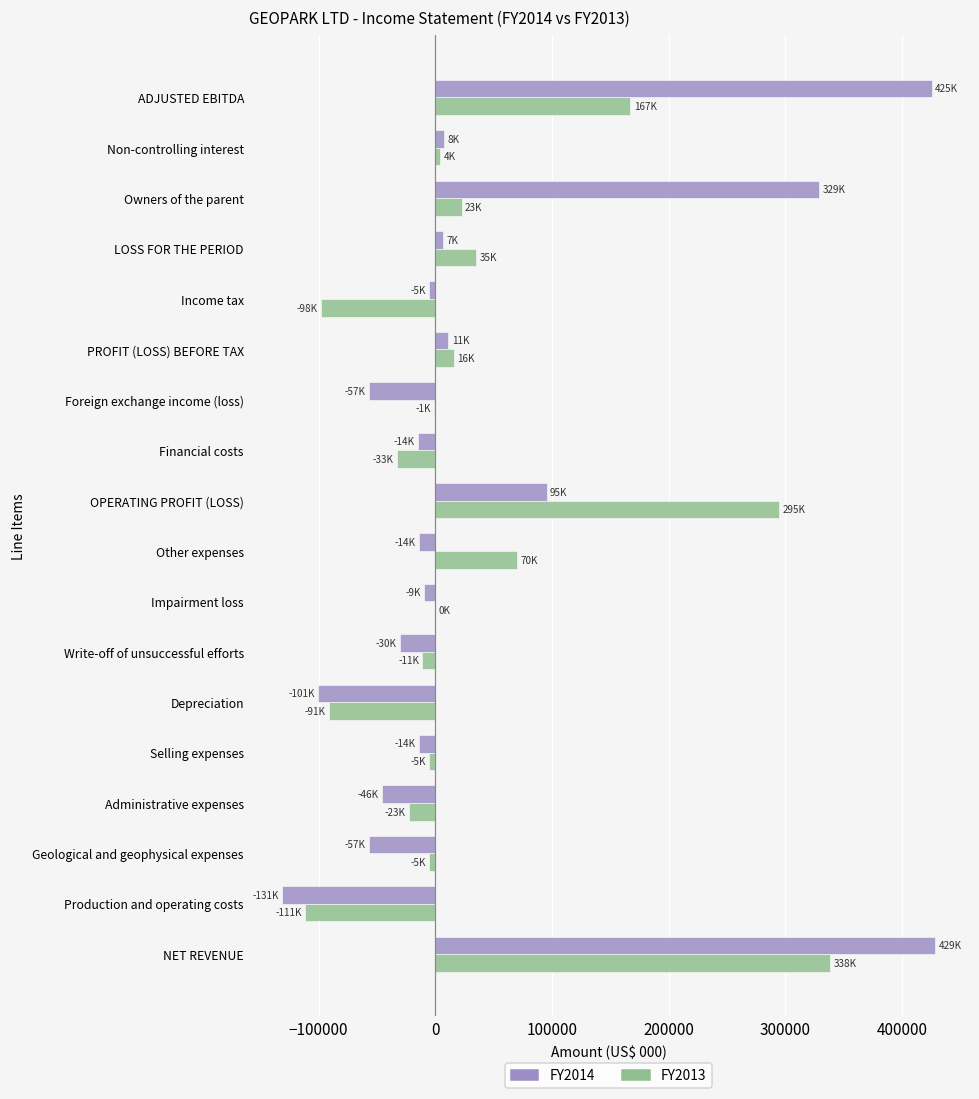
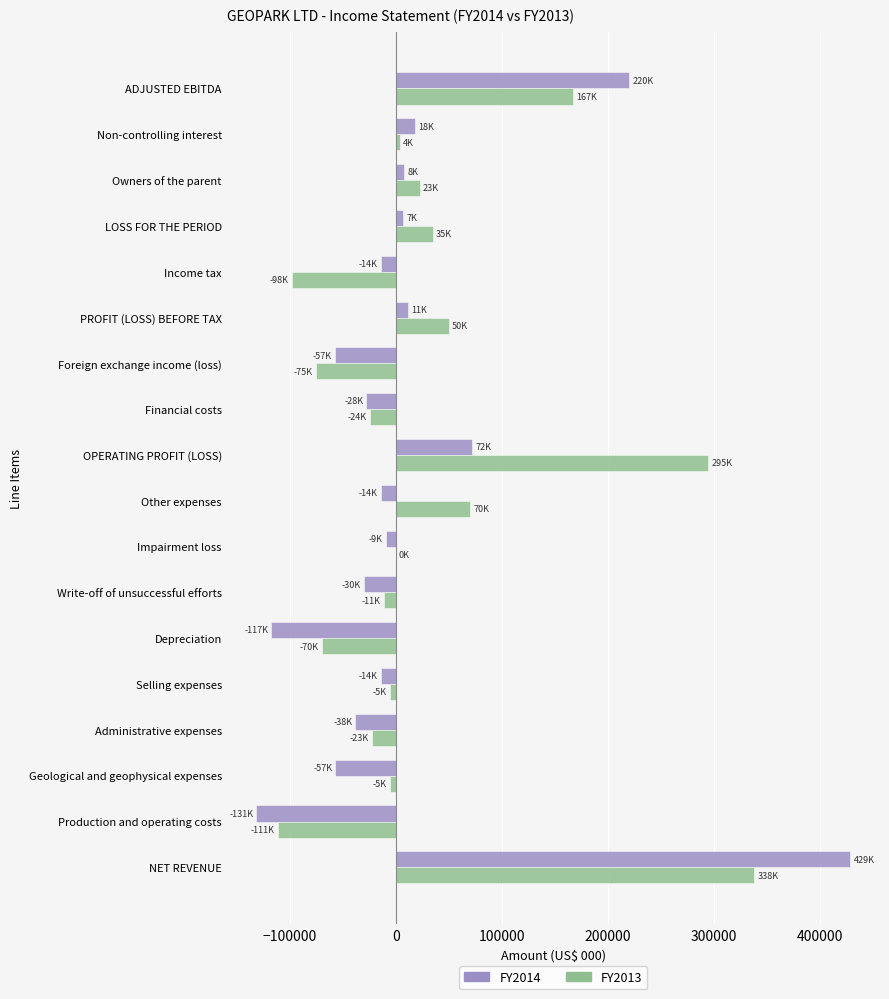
FY2014, ADJUSTED EBITDA: 425K -> 220K
FY2014, Non-controlling interest: 8K -> 18K
FY2014, Owners of the parent: 329K -> 8K
FY2014, Income tax: -5K -> -14K
FY2013, PROFIT (LOSS) BEFORE TAX: 16K -> 50K
FY2013, Foreign exchange income (loss): -1K -> -75K
FY2014, Financial costs: -14K -> -28K
FY2013, Financial costs: -33K -> -24K
FY2014, OPERATING PROFIT (LOSS): 95K -> 72K
FY2014, Depreciation: -101K -> -117K
FY2013, Depreciation: -91K -> -70K
FY2014, Administrative expenses: -46K -> -38K
